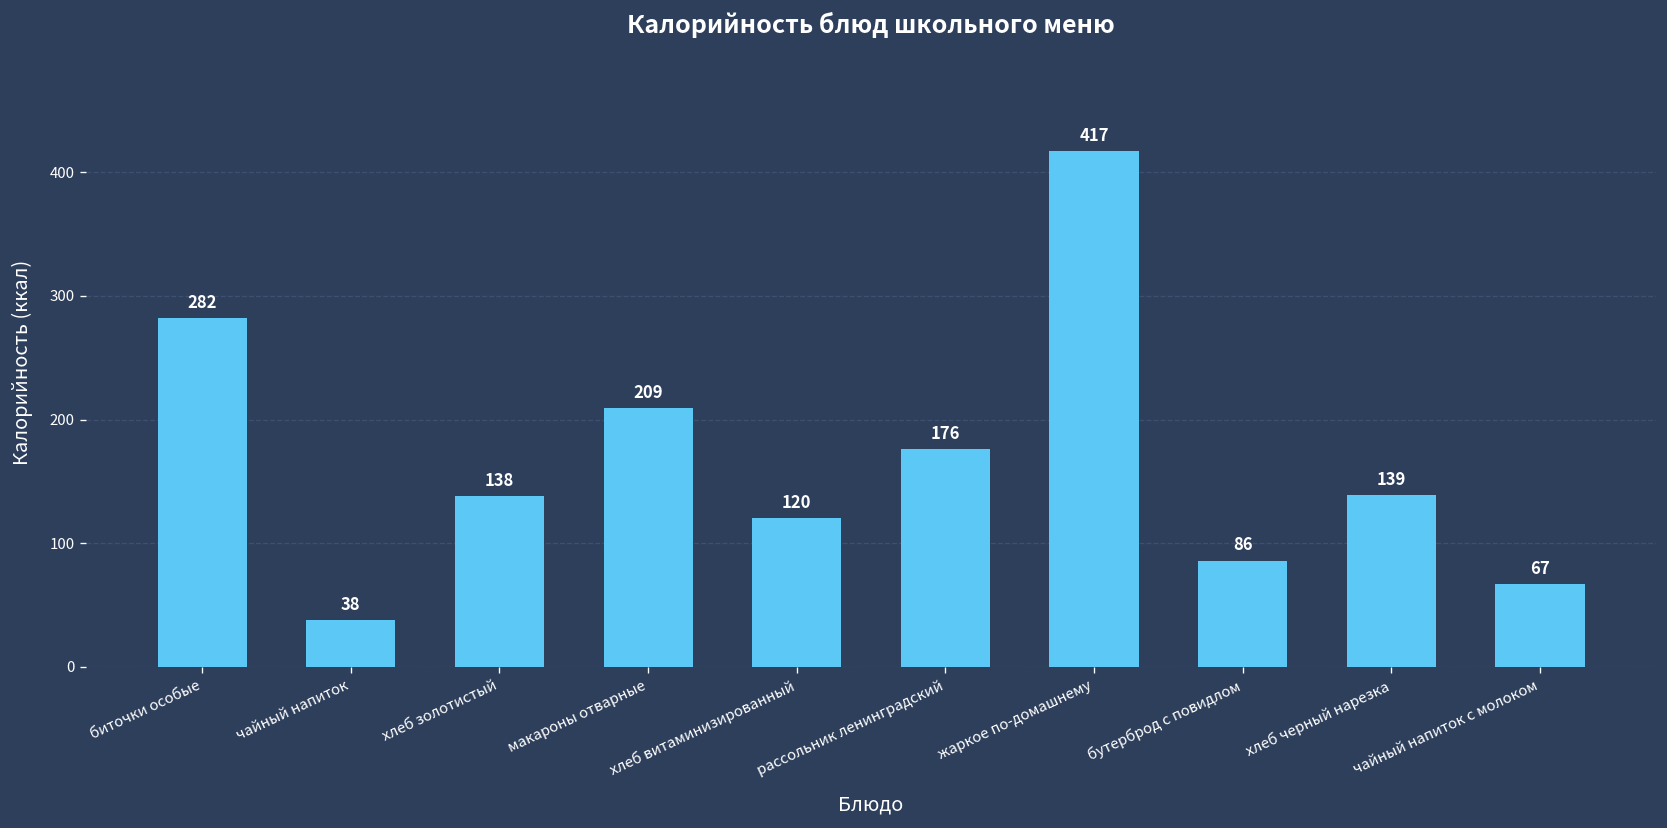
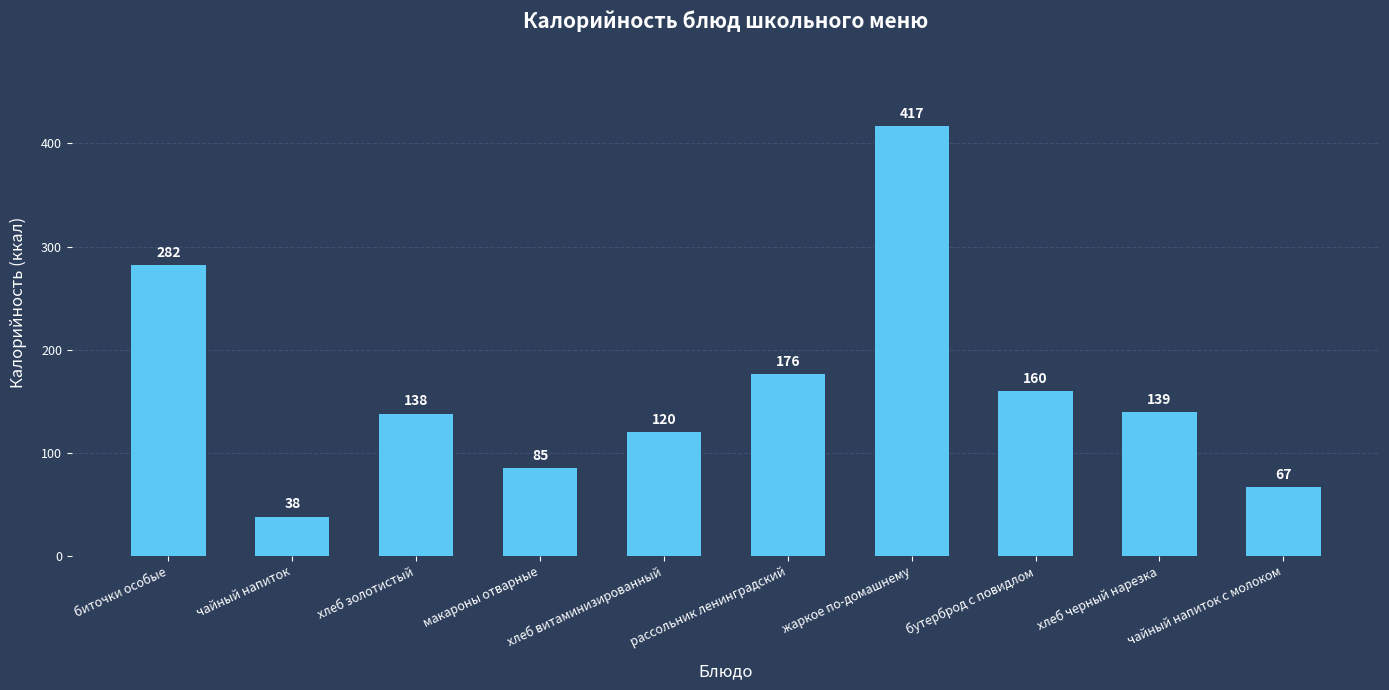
макароны отварные: 209 -> 85
бутерброд с повидлом: 86 -> 160
